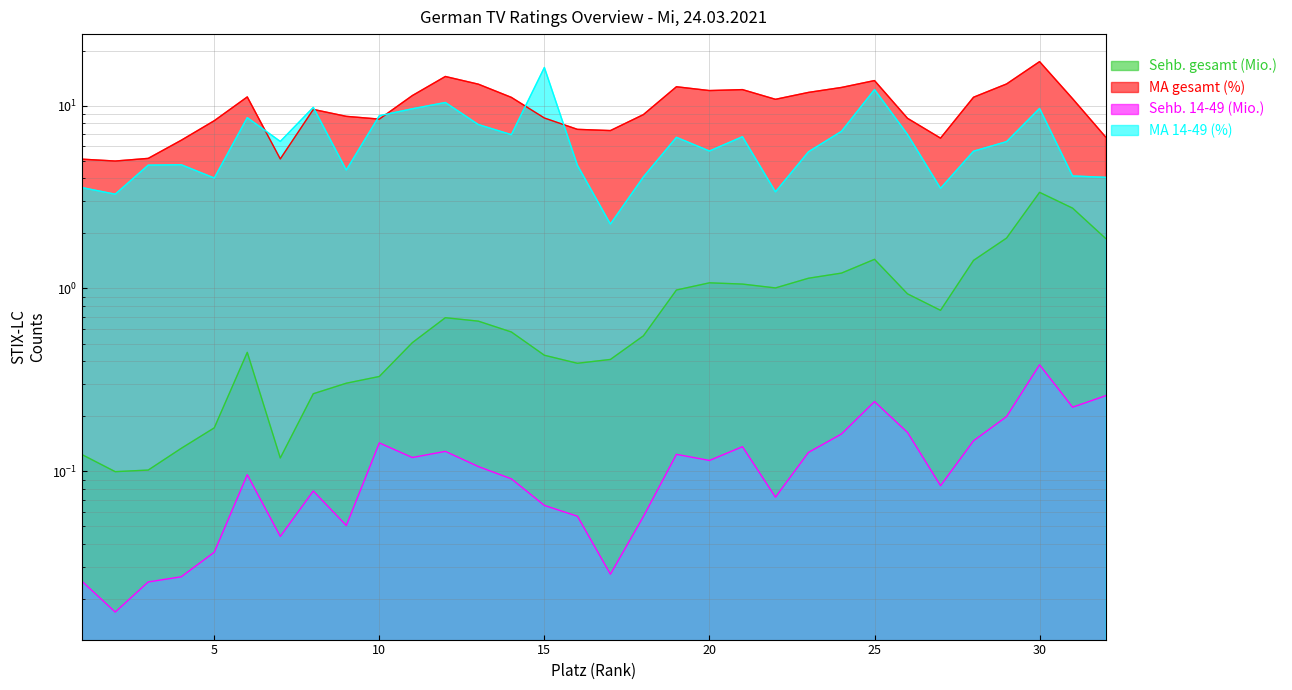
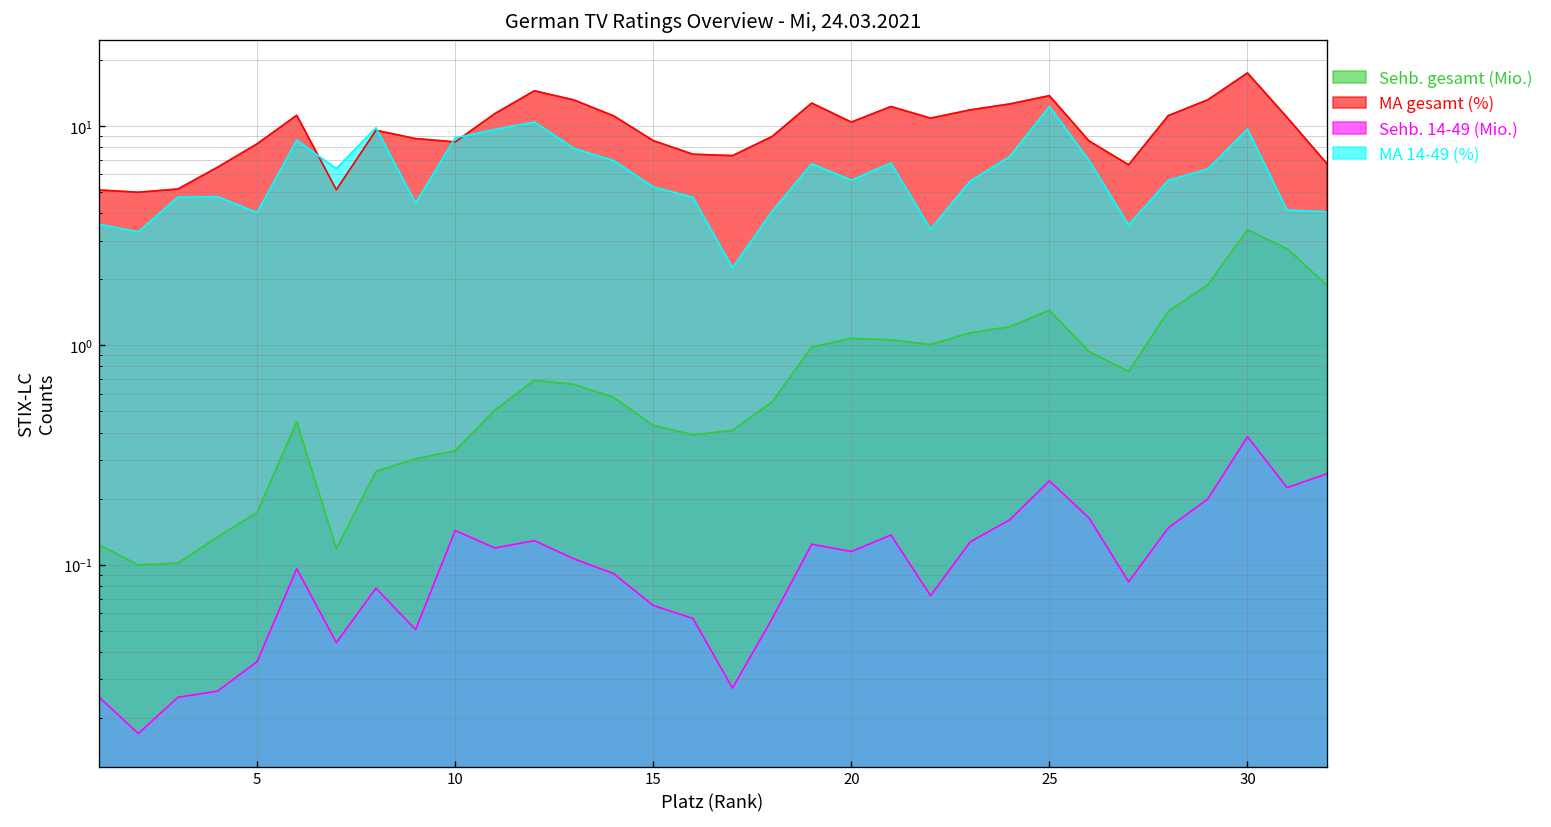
MA 14-49 (%), 15: 16 -> 5.3
MA gesamt (%), 20: 12 -> 10
